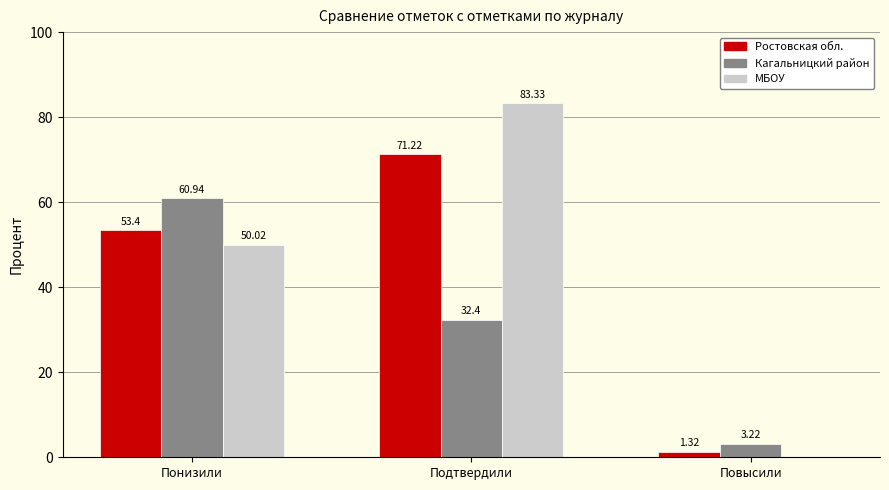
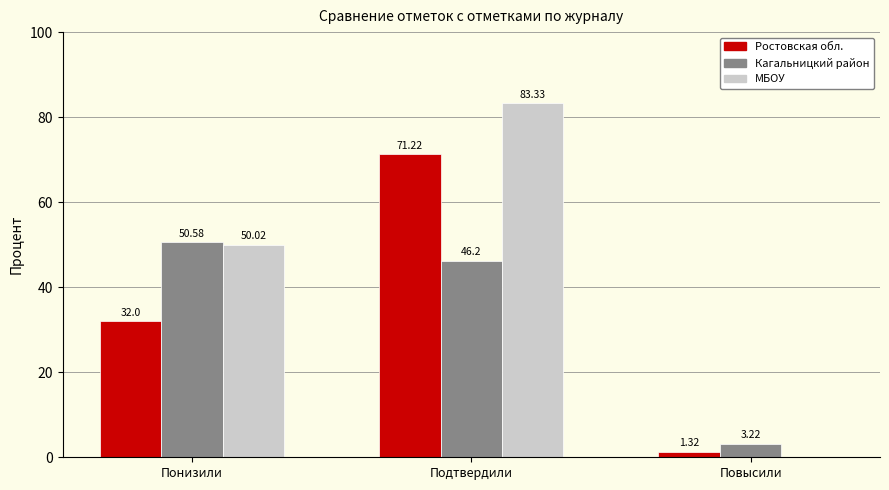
Ростовская обл., Понизили: 53.4 -> 32.0
Кагальницкий район, Понизили: 60.94 -> 50.58
Кагальницкий район, Подтвердили: 32.4 -> 46.2
